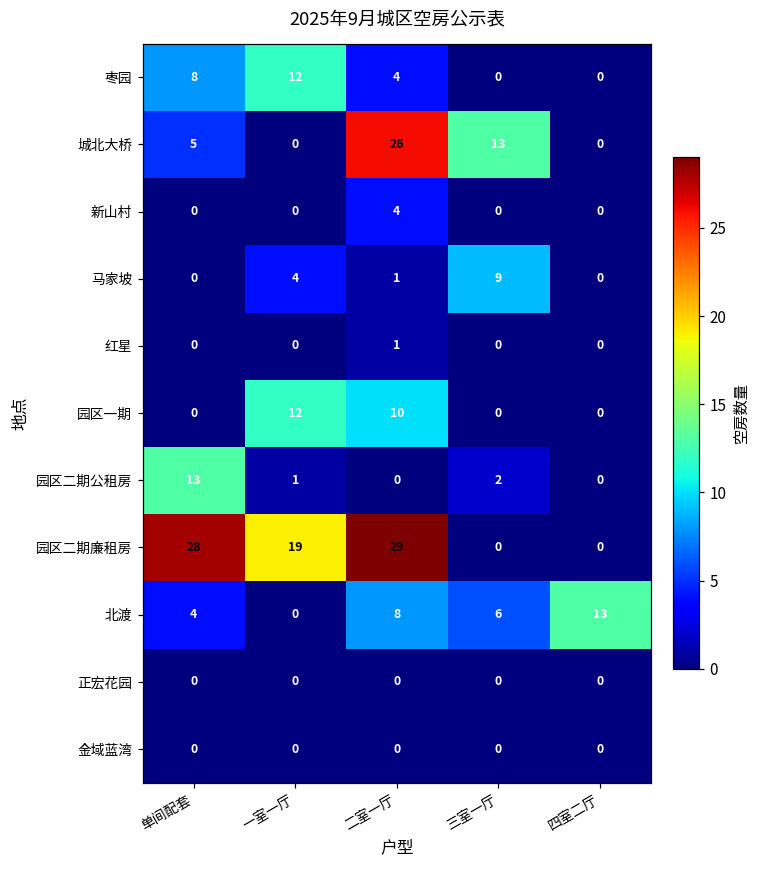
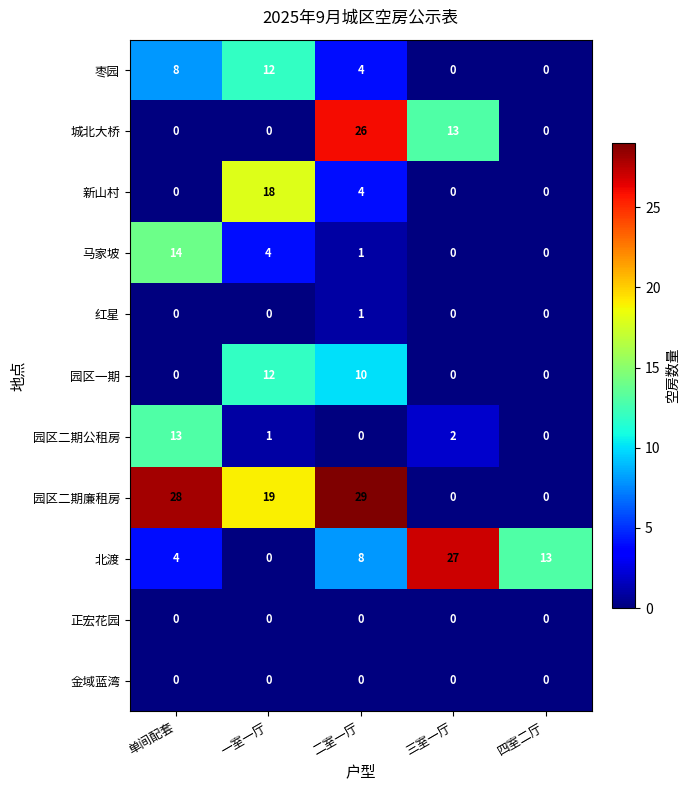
城北大桥, 单间配套: 5 -> 0
新山村, 一室一厅: 0 -> 18
马家坡, 单间配套: 0 -> 14
马家坡, 三室一厅: 9 -> 0
北渡, 三室一厅: 6 -> 27
